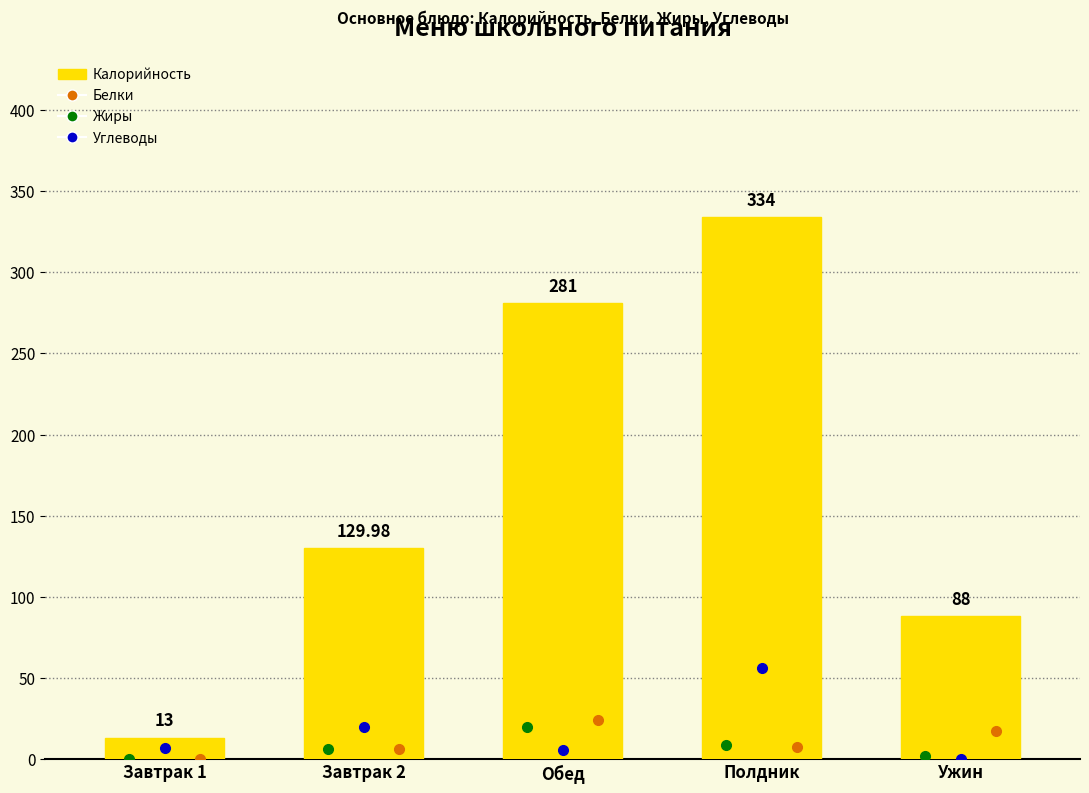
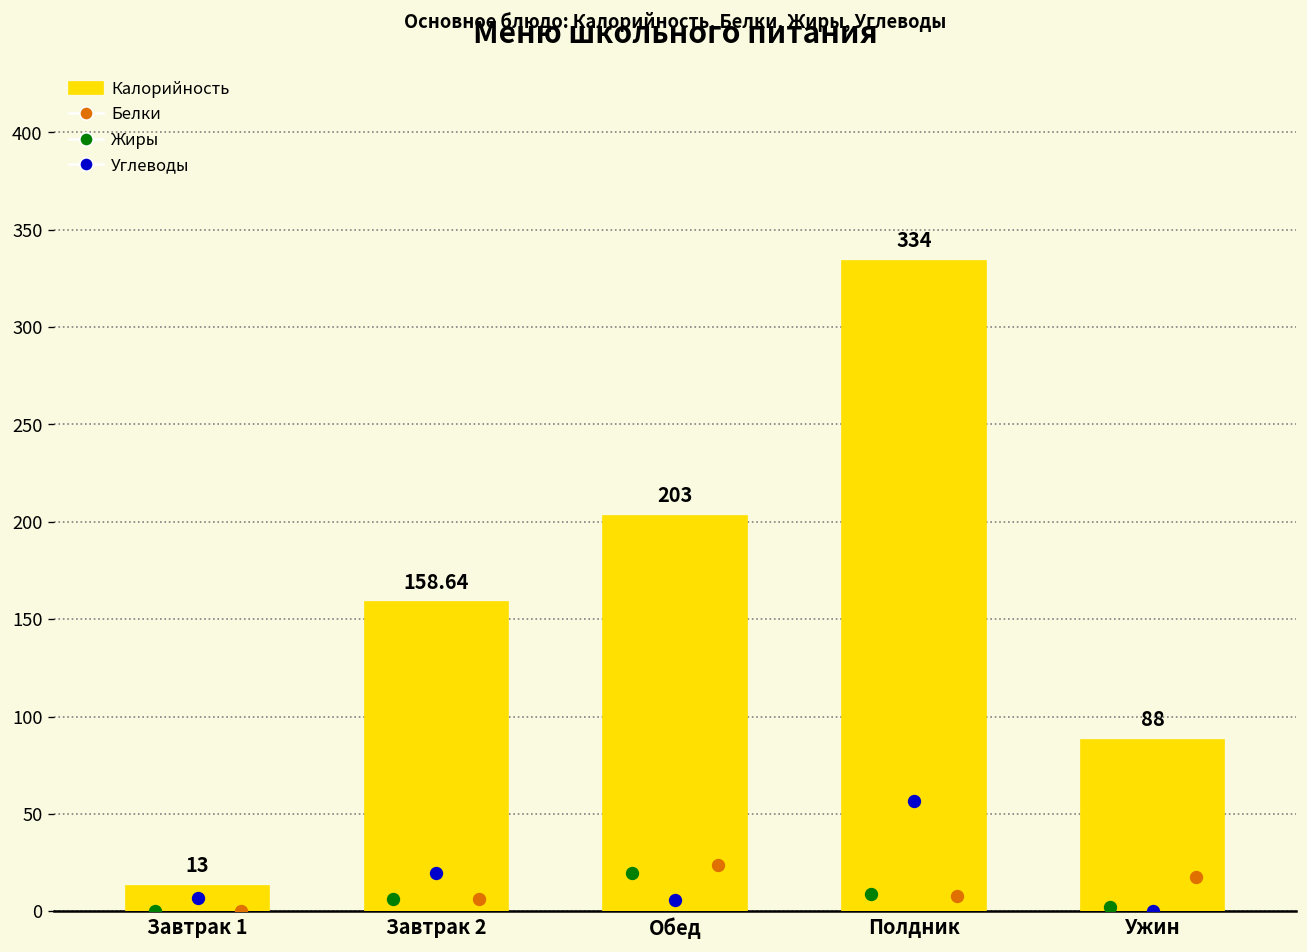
Калорийность, Завтрак 2: 129.98 -> 158.64
Калорийность, Обед: 281 -> 203
